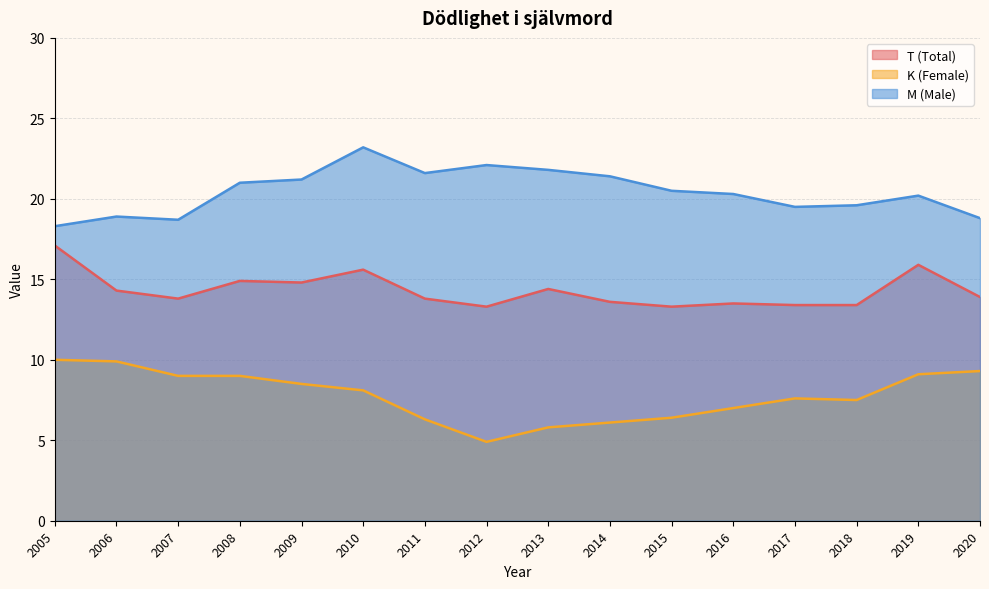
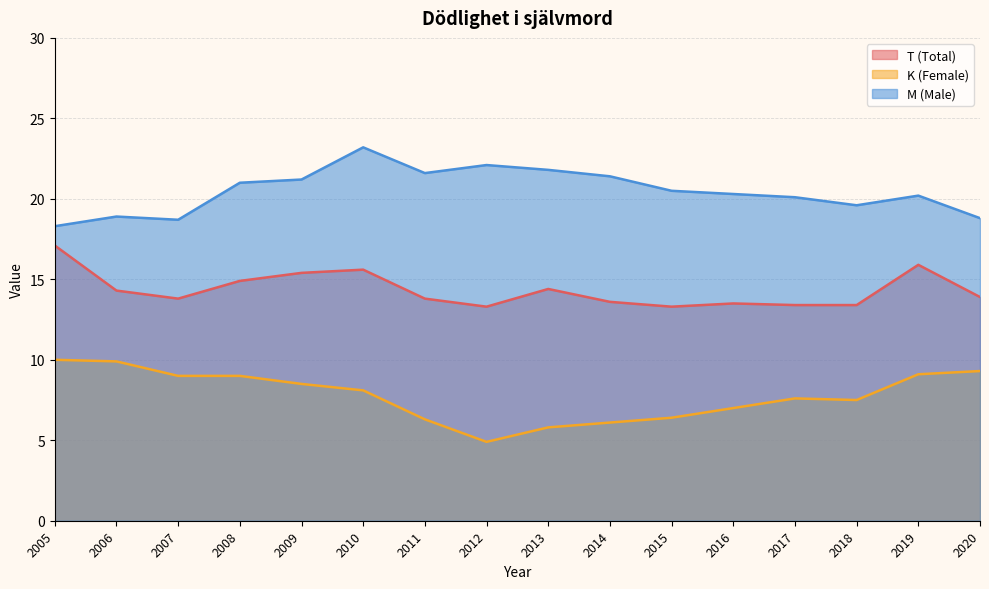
T (Total), 2009: 14.8 -> 15.4
M (Male), 2017: 19.5 -> 20.1
